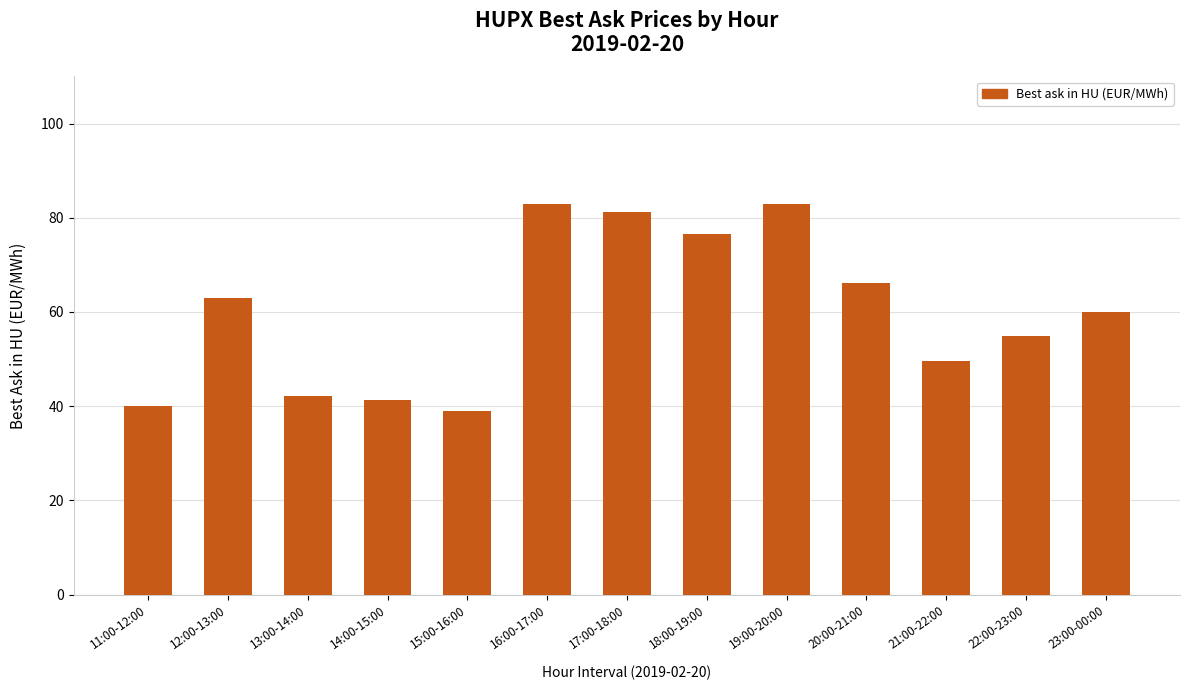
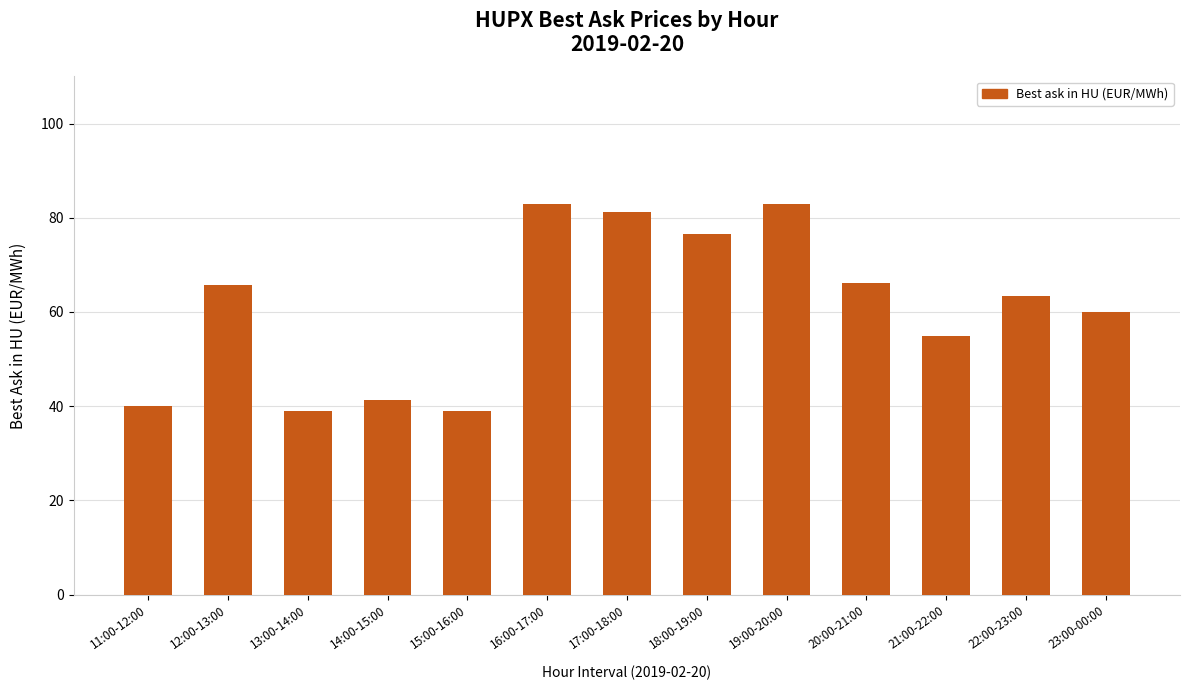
12:00-13:00: 63 -> 66
13:00-14:00: 42 -> 39
21:00-22:00: 50 -> 55
22:00-23:00: 55 -> 63
